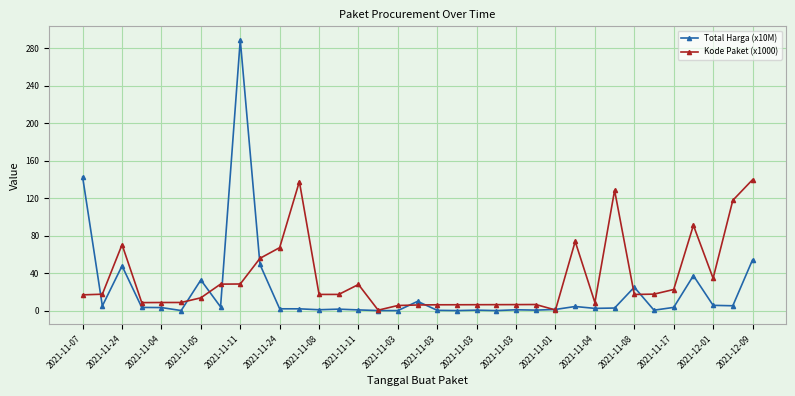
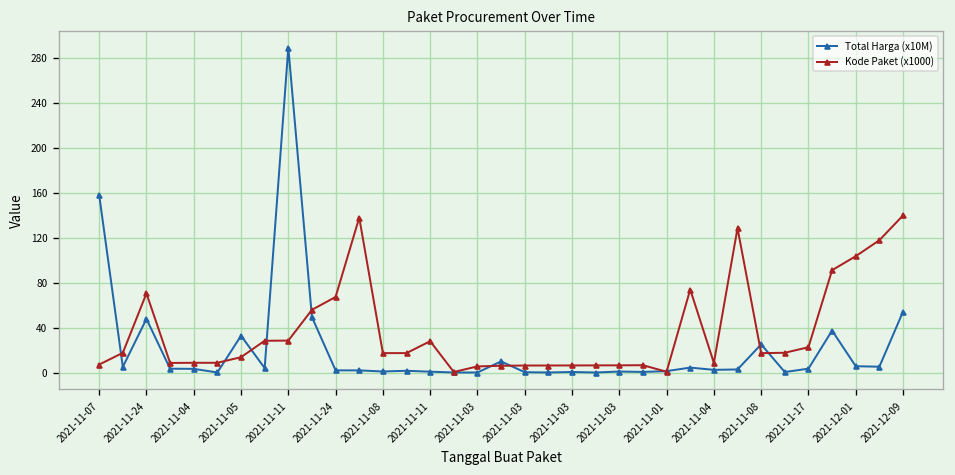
Total Harga (x10M), 2021-11-07: 140 -> 160
Kode Paket (x1000), 2021-11-07: 20 -> 10
Kode Paket (x1000), 2021-12-01: 30 -> 100
